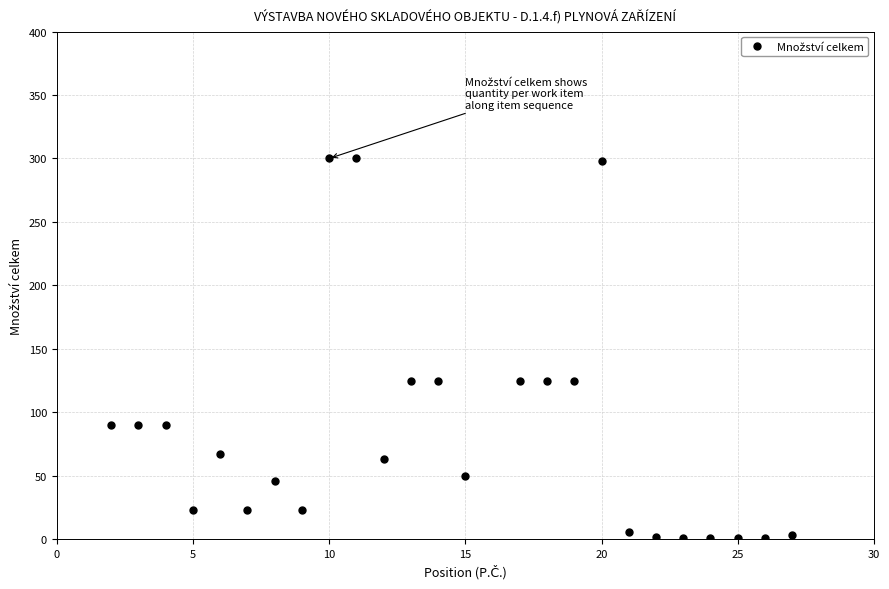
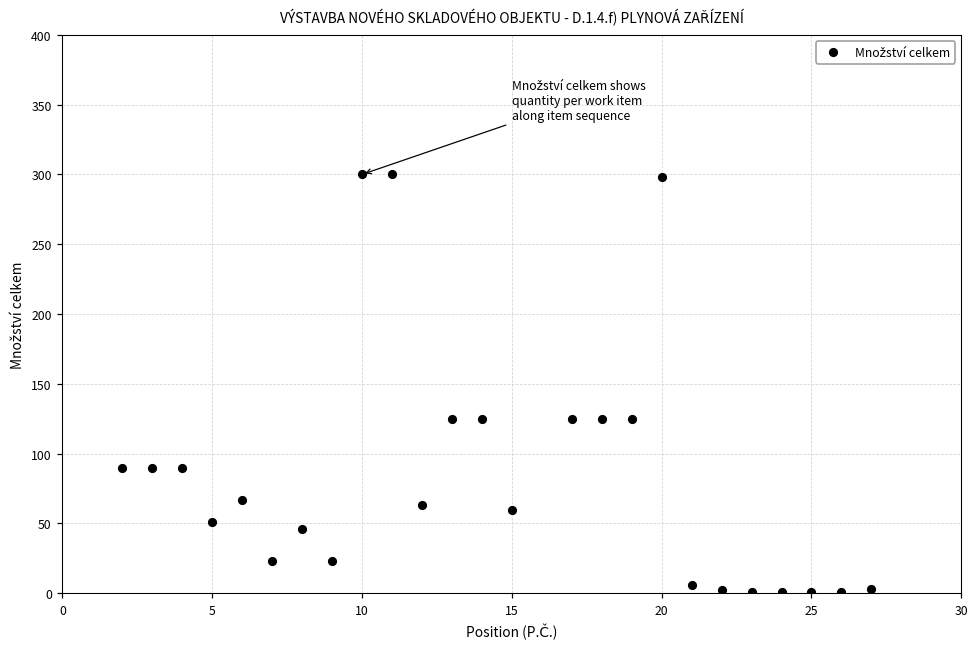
5: 23 -> 51
15: 50 -> 60
